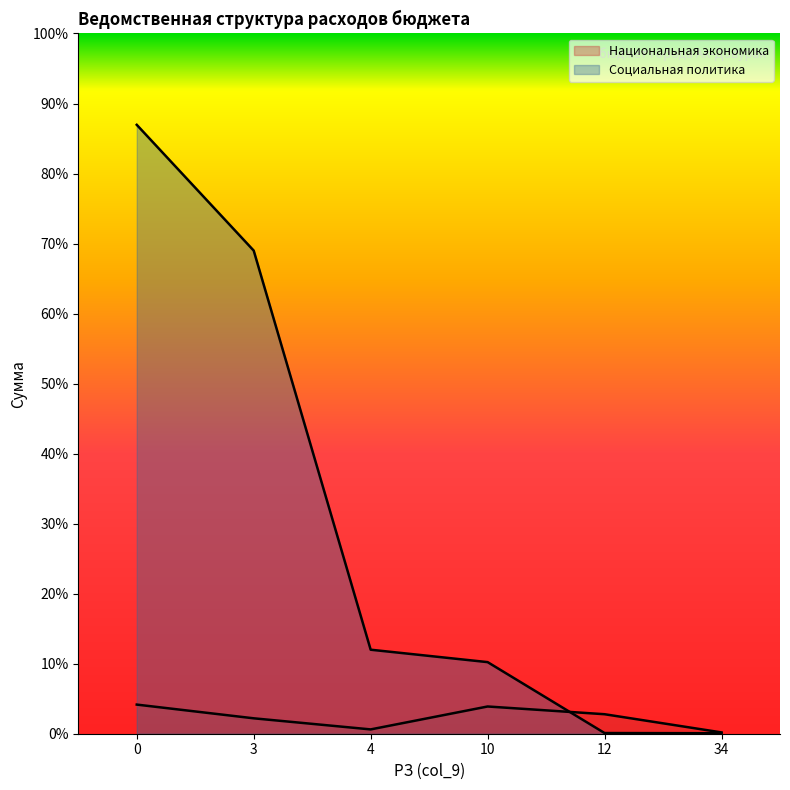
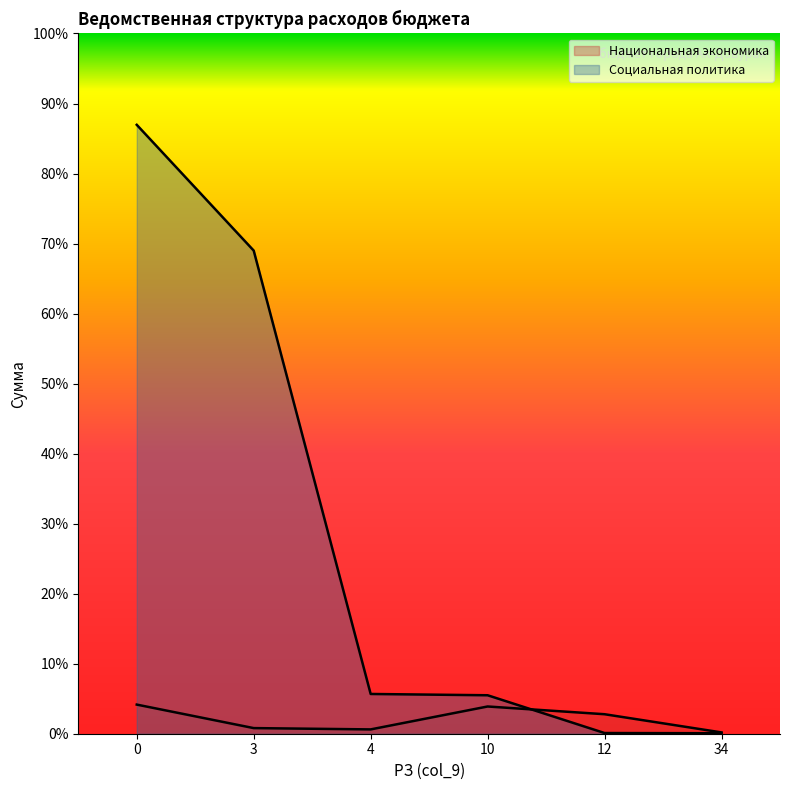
Национальная экономика, 3: 2% -> 1%
Социальная политика, 4: 12% -> 6%
Социальная политика, 10: 10% -> 5%
